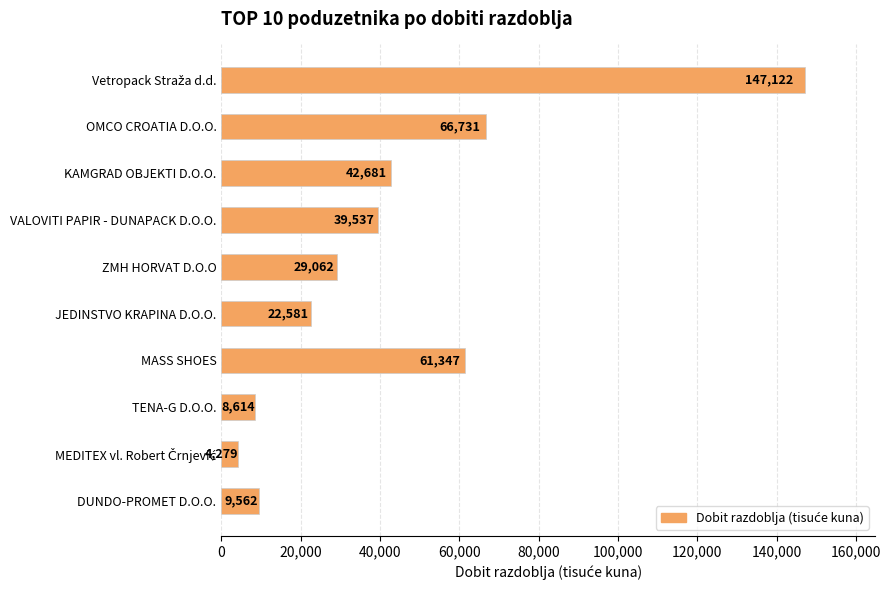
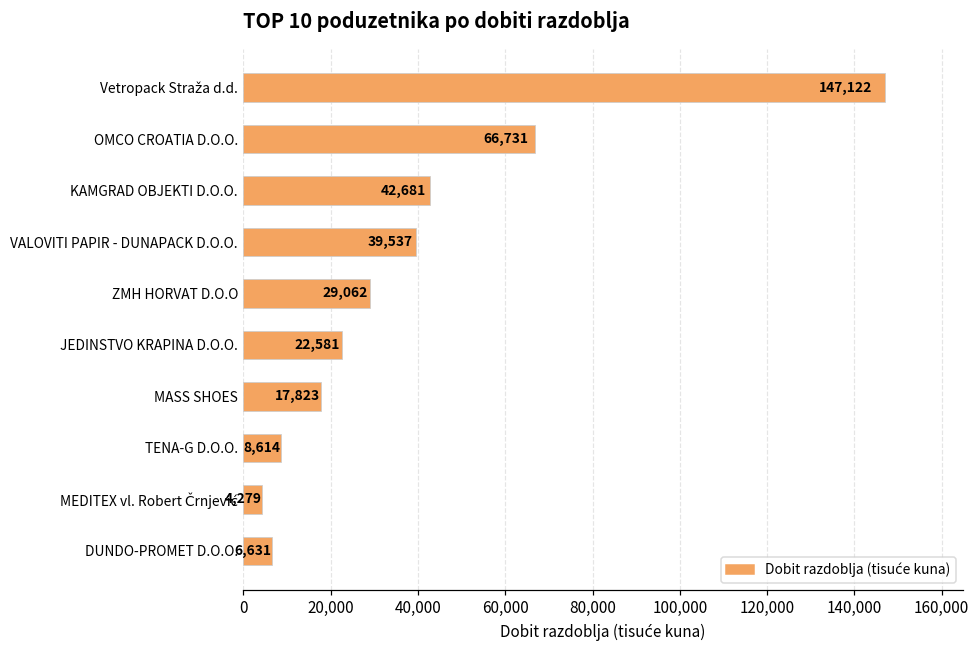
MASS SHOES: 61,347 -> 17,823
DUNDO-PROMET D.O.O.: 9,562 -> 6,631
